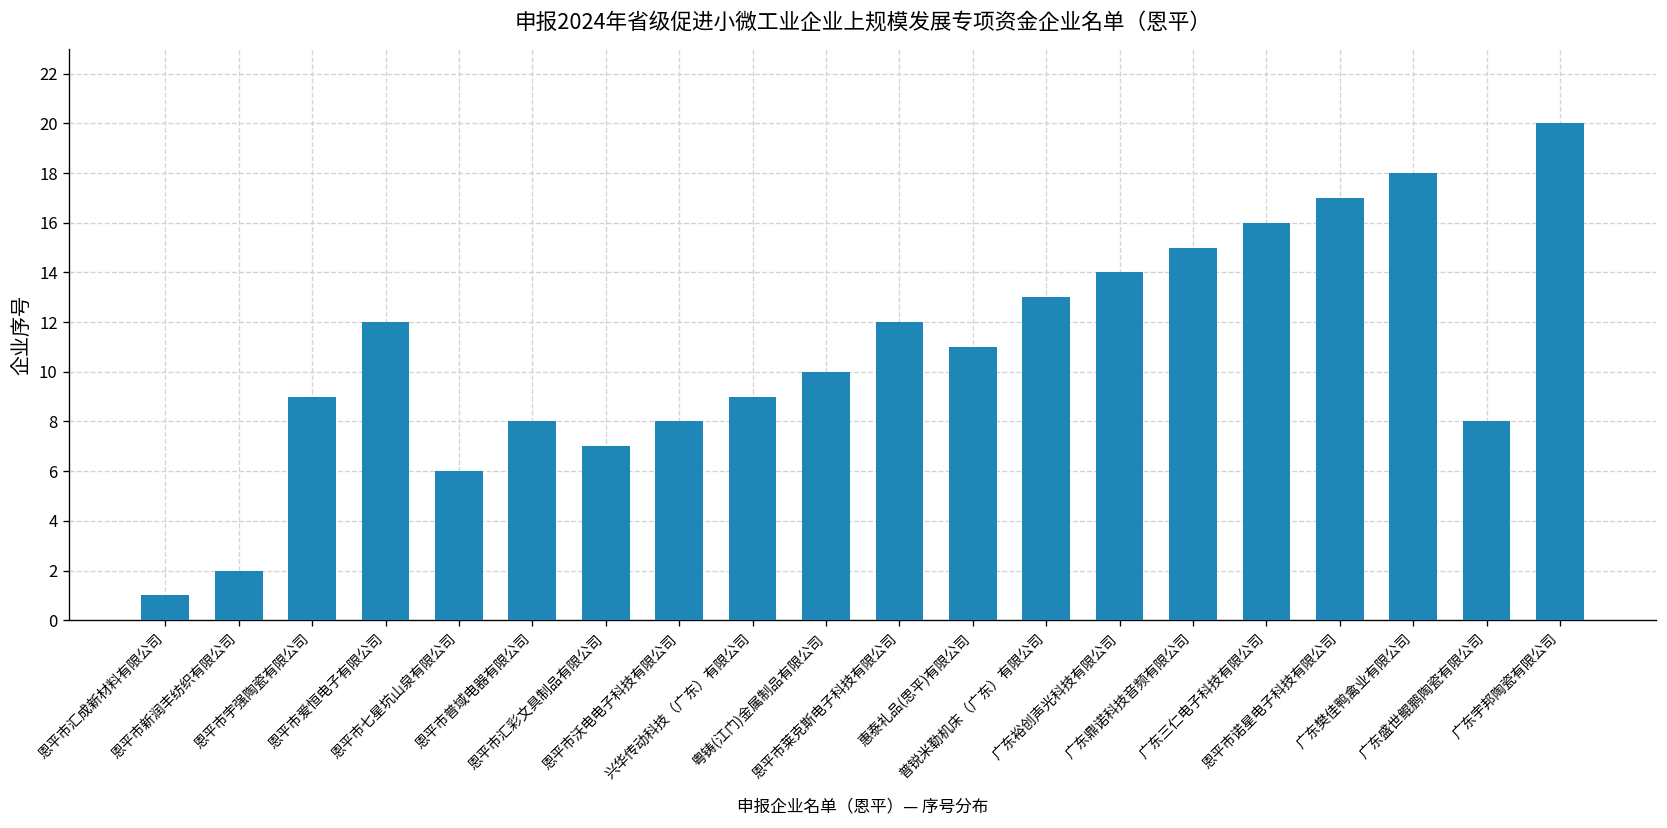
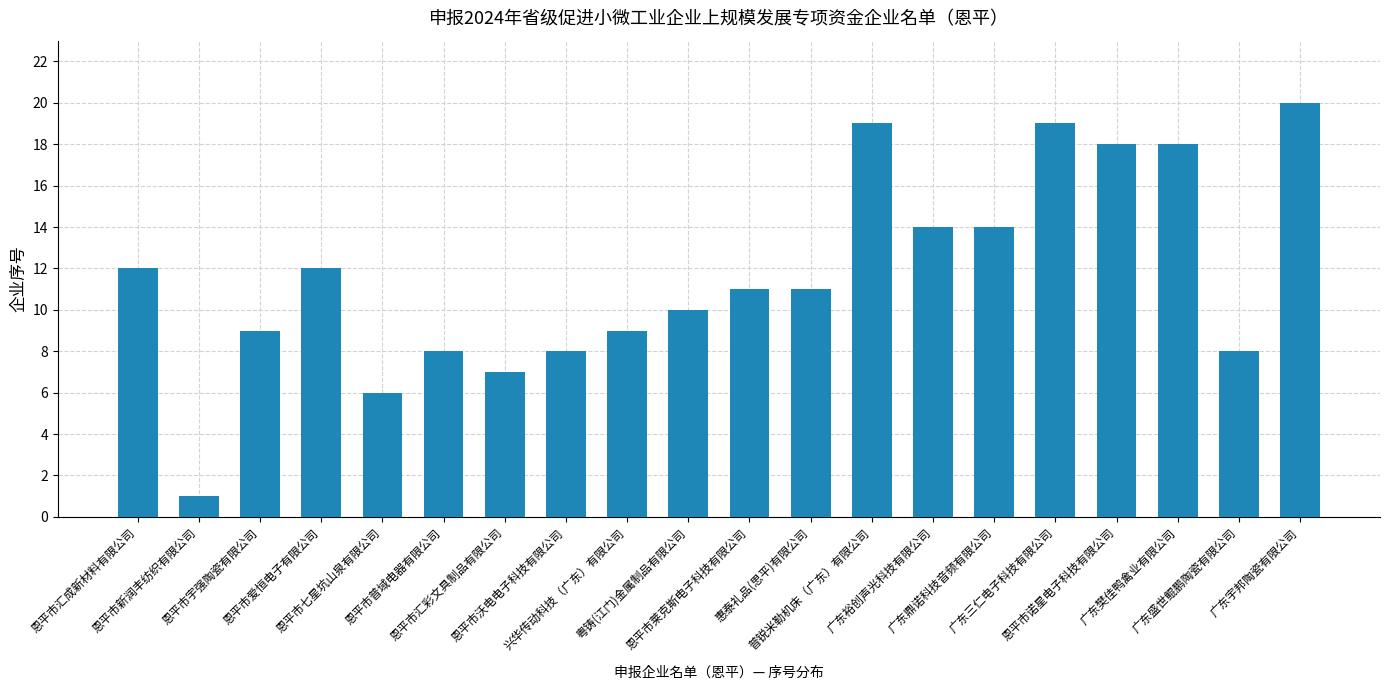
恩平市汇成新材料有限公司: 1 -> 12
恩平市新润丰纺织有限公司: 2 -> 1
恩平市莱克斯电子科技有限公司: 12 -> 11
普锐米勒机床（广东）有限公司: 13 -> 19
广东鼎诺科技音频有限公司: 15 -> 14
广东三仁电子科技有限公司: 16 -> 19
恩平市诺星电子科技有限公司: 17 -> 18
